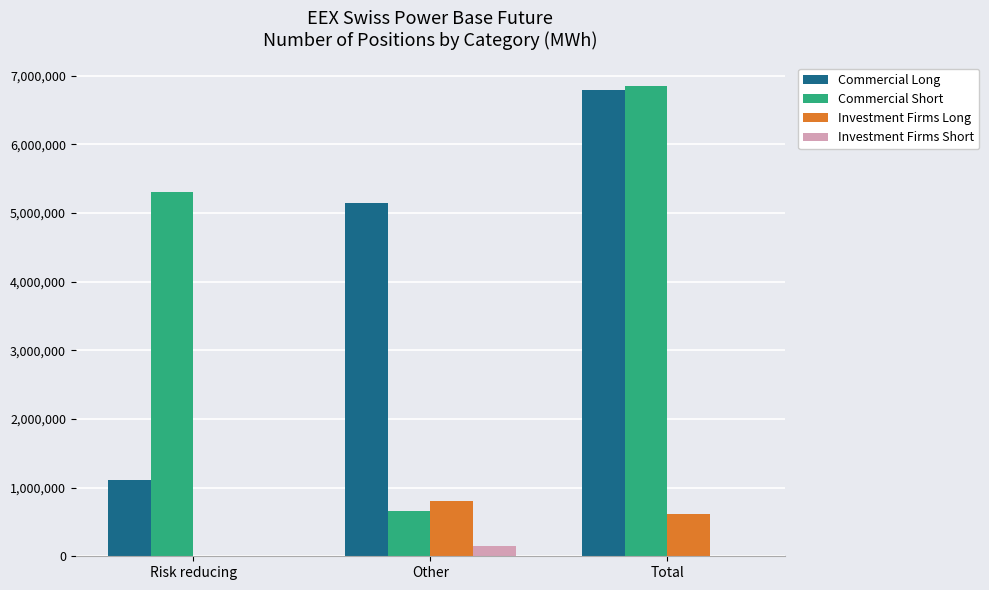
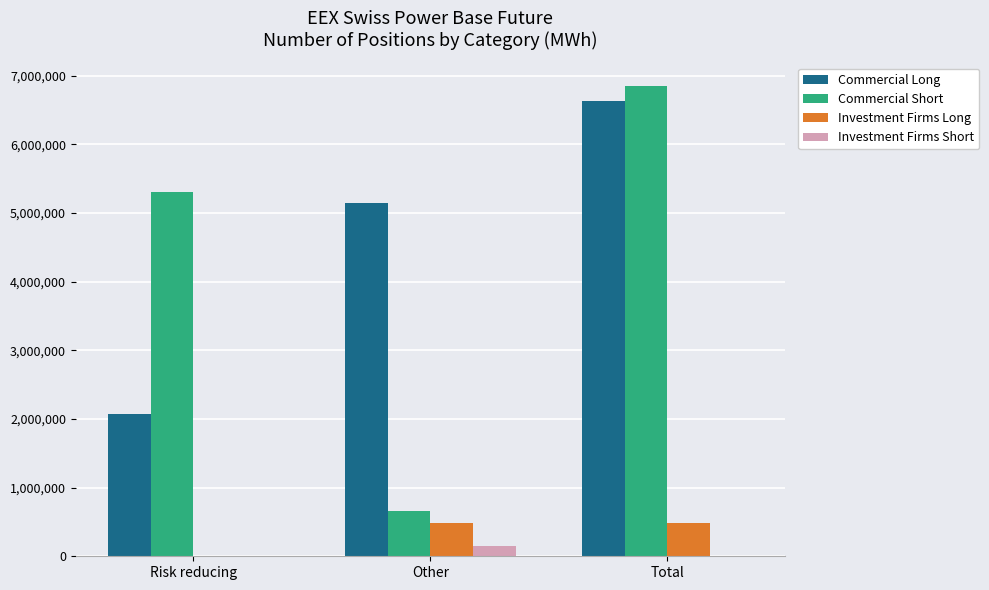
Commercial Long, Risk reducing: 1,100,000 -> 2,100,000
Investment Firms Long, Other: 800,000 -> 500,000
Commercial Long, Total: 6,800,000 -> 6,600,000
Investment Firms Long, Total: 600,000 -> 500,000
